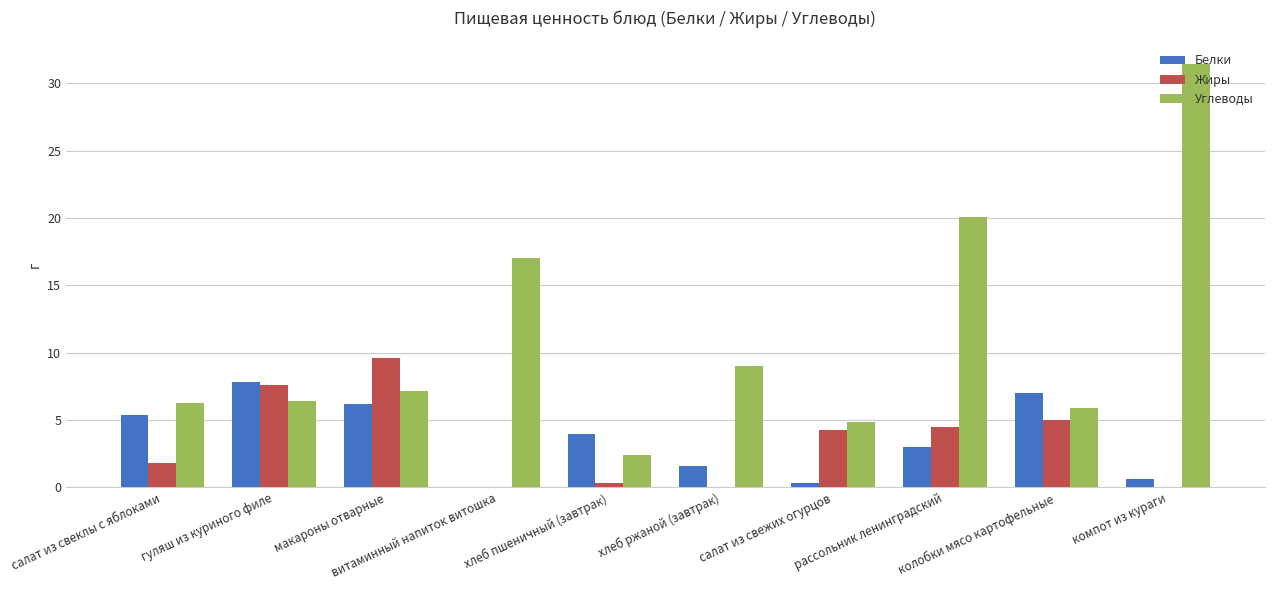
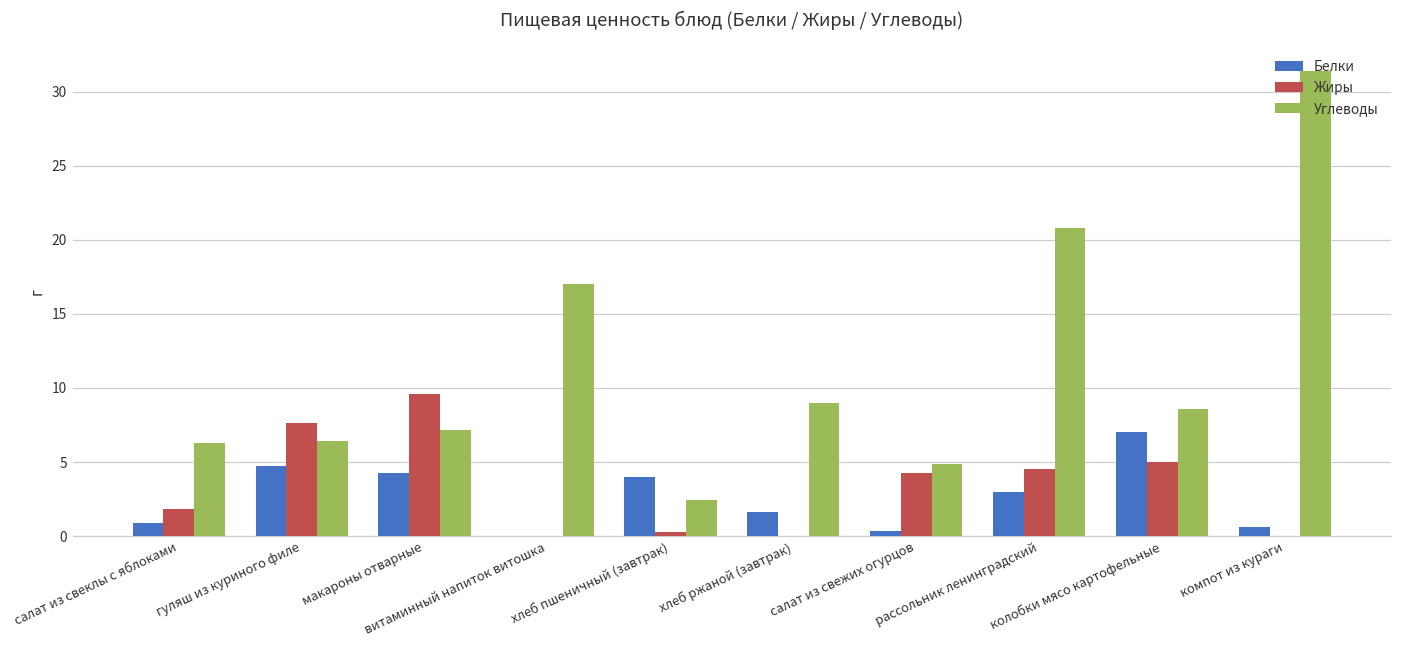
Белки, салат из свеклы с яблоками: 5.4 -> 0.9
Белки, гуляш из куриного филе: 7.8 -> 4.7
Белки, макароны отварные: 6.2 -> 4.3
Углеводы, рассольник ленинградский: 20.1 -> 20.8
Углеводы, колобки мясо картофельные: 5.9 -> 8.6
